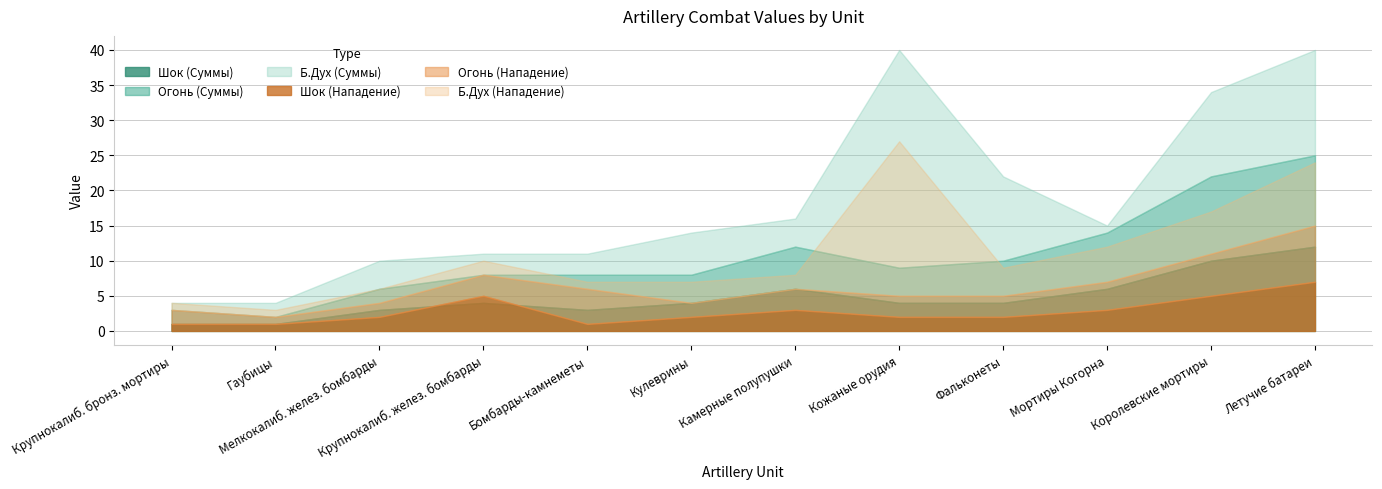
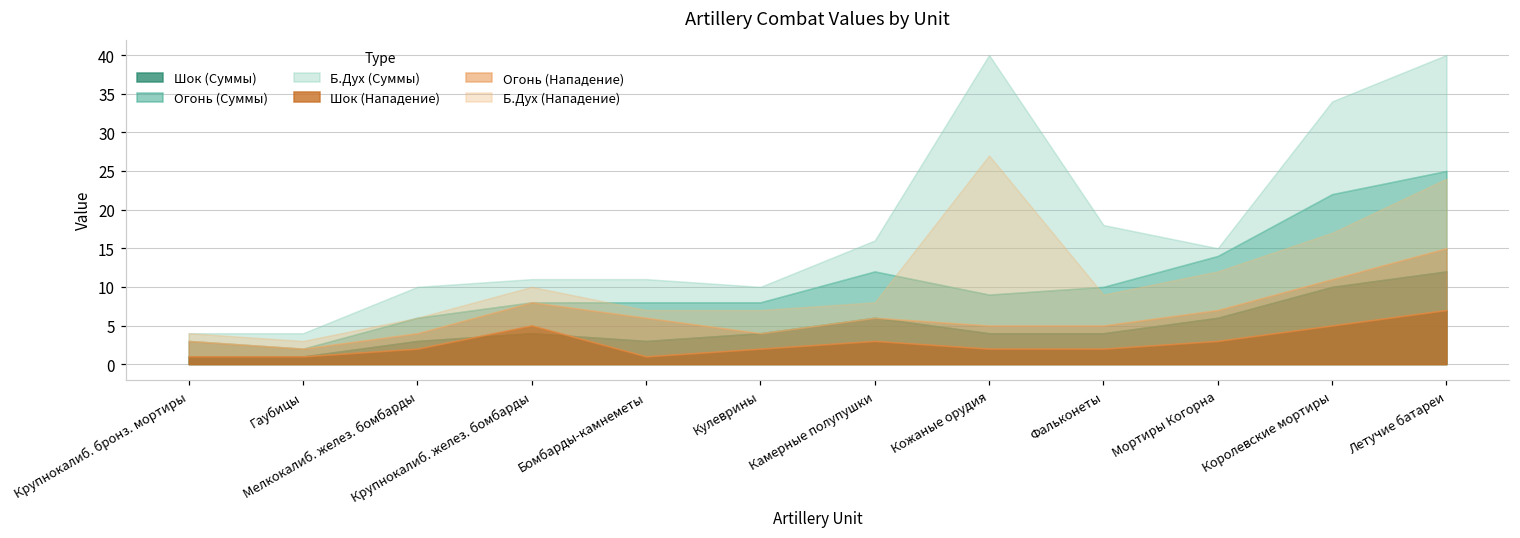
Б.Дух (Суммы), Кулеврины: 6 -> 2
Б.Дух (Суммы), Фальконеты: 12 -> 8
